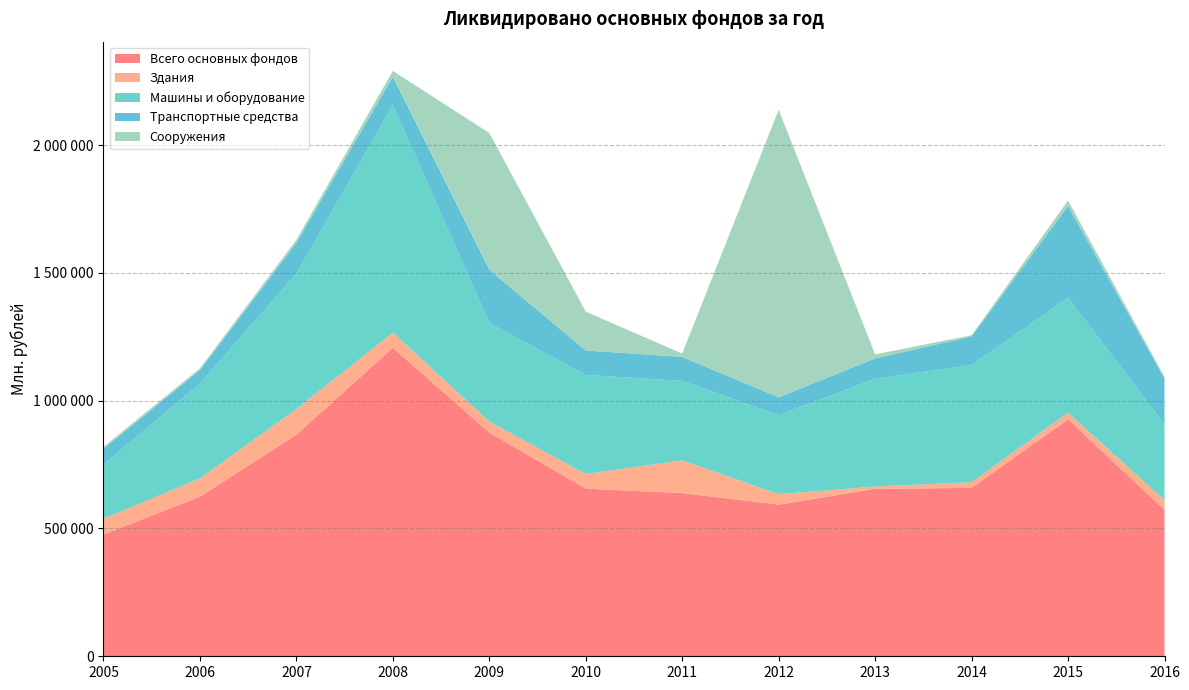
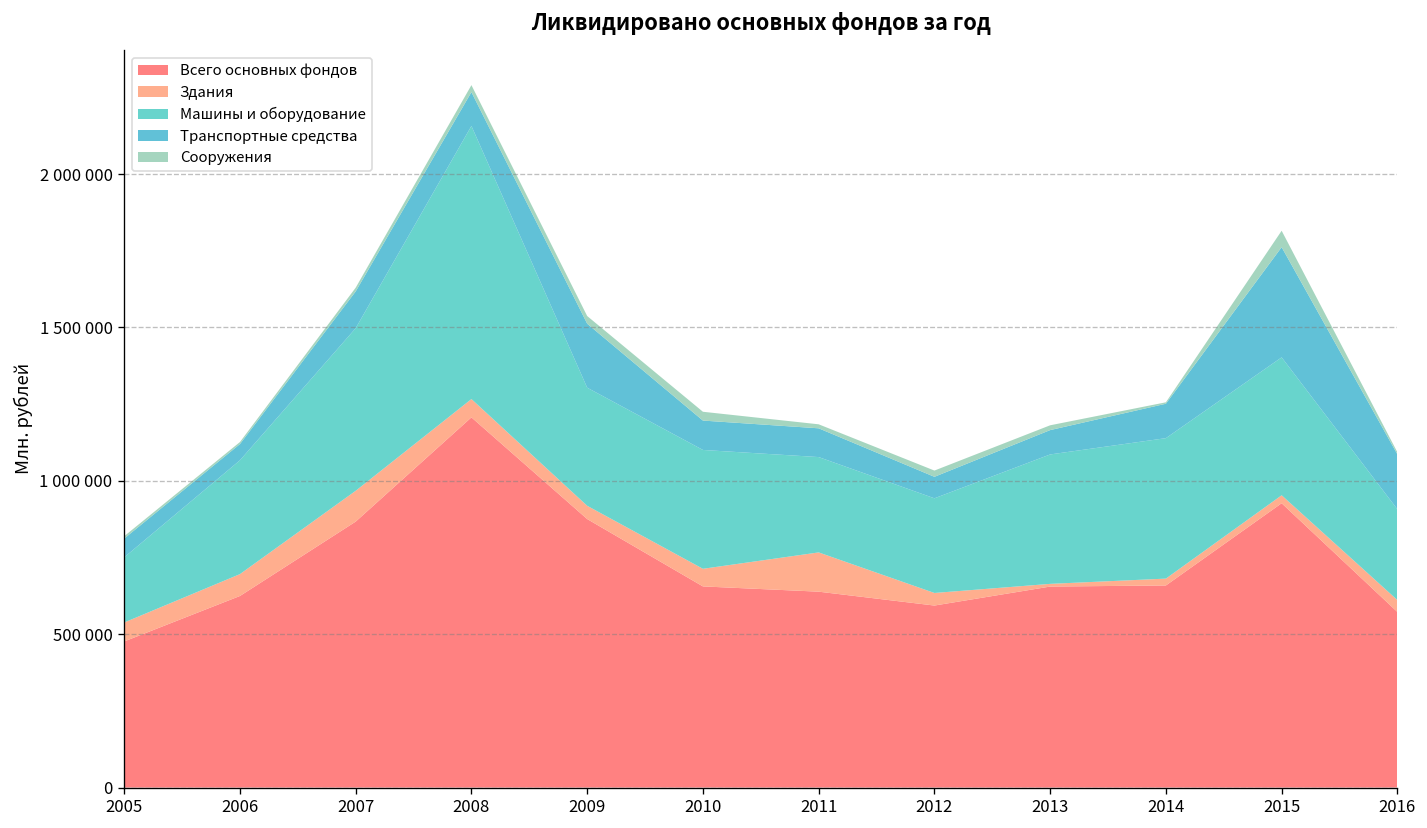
Сооружения, 2009: 530000 -> 30000
Сооружения, 2010: 150000 -> 30000
Сооружения, 2012: 1130000 -> 20000
Сооружения, 2015: 20000 -> 50000
